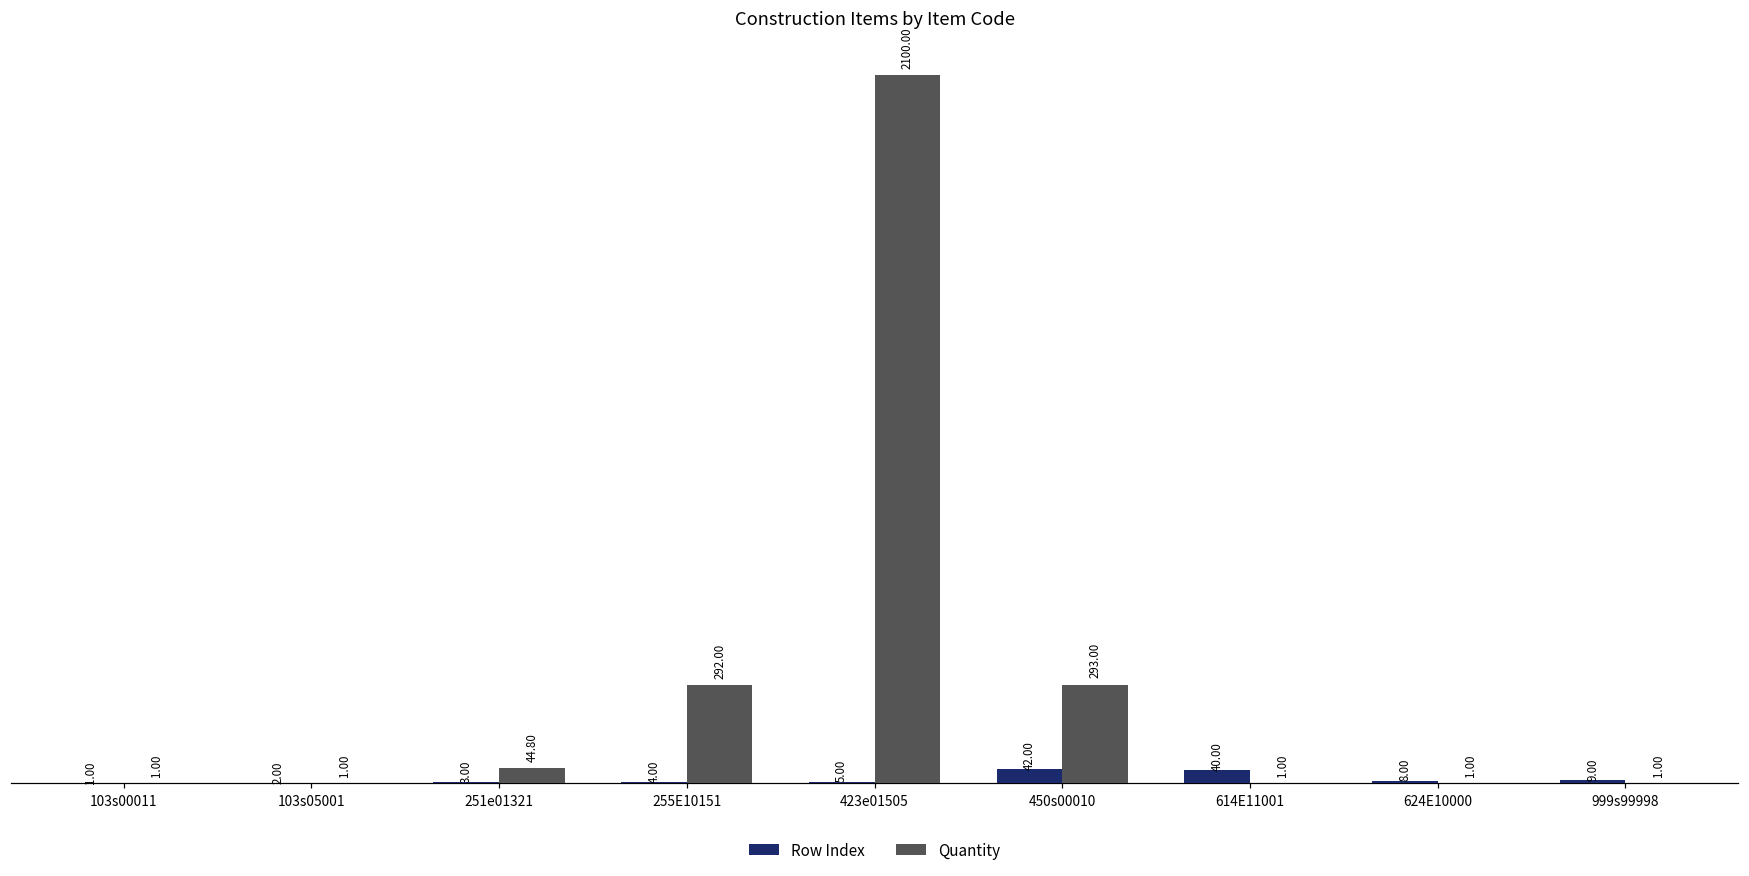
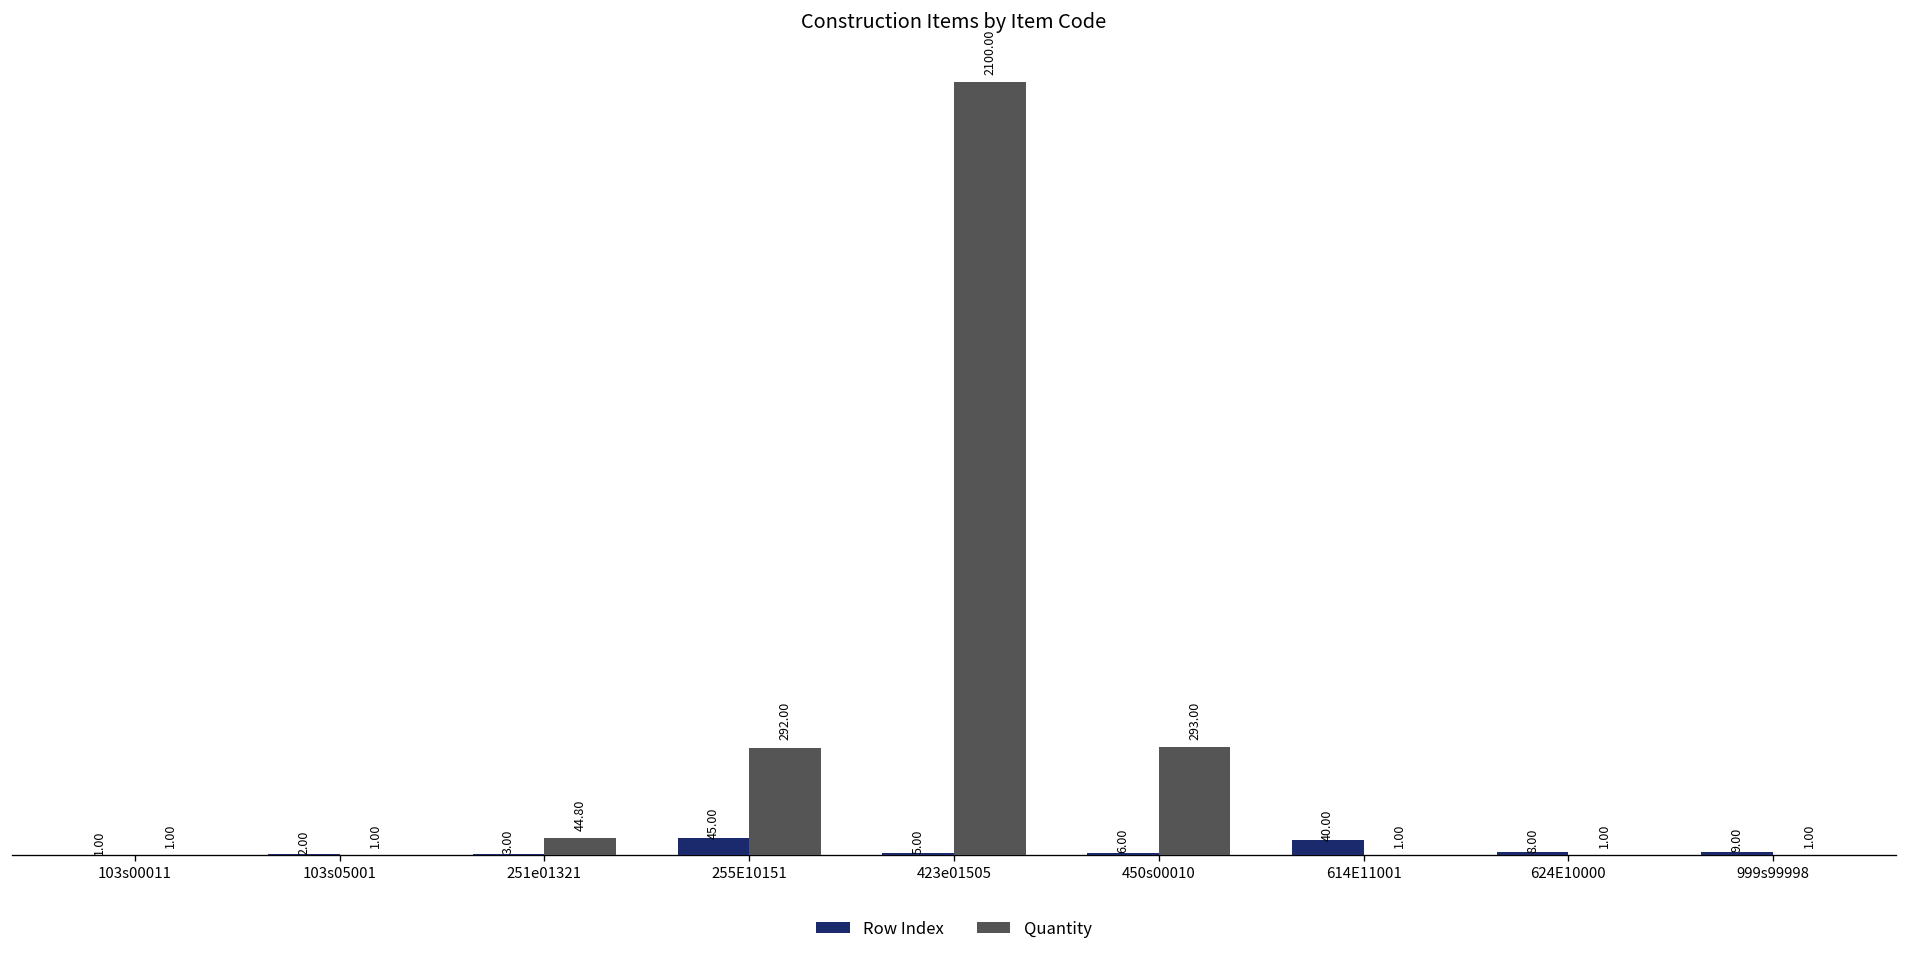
Row Index, 255E10151: 4.00 -> 45.00
Row Index, 450s00010: 42.00 -> 6.00
